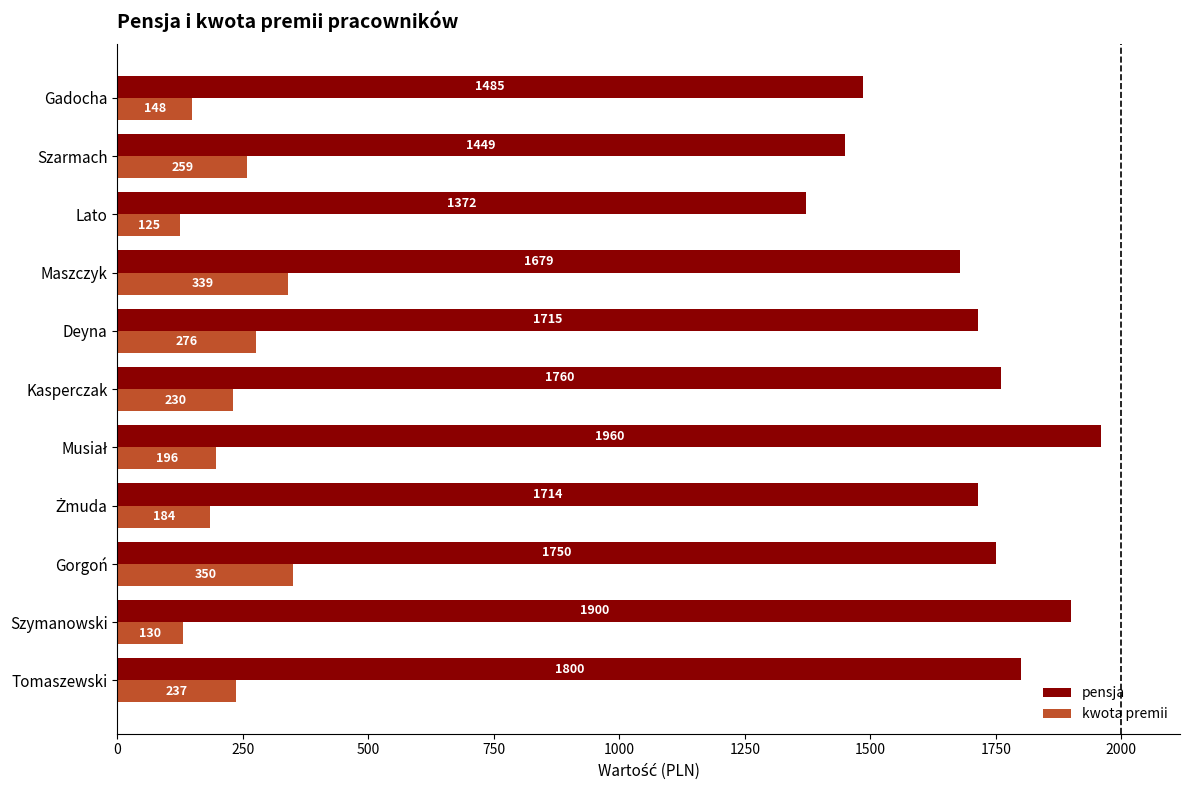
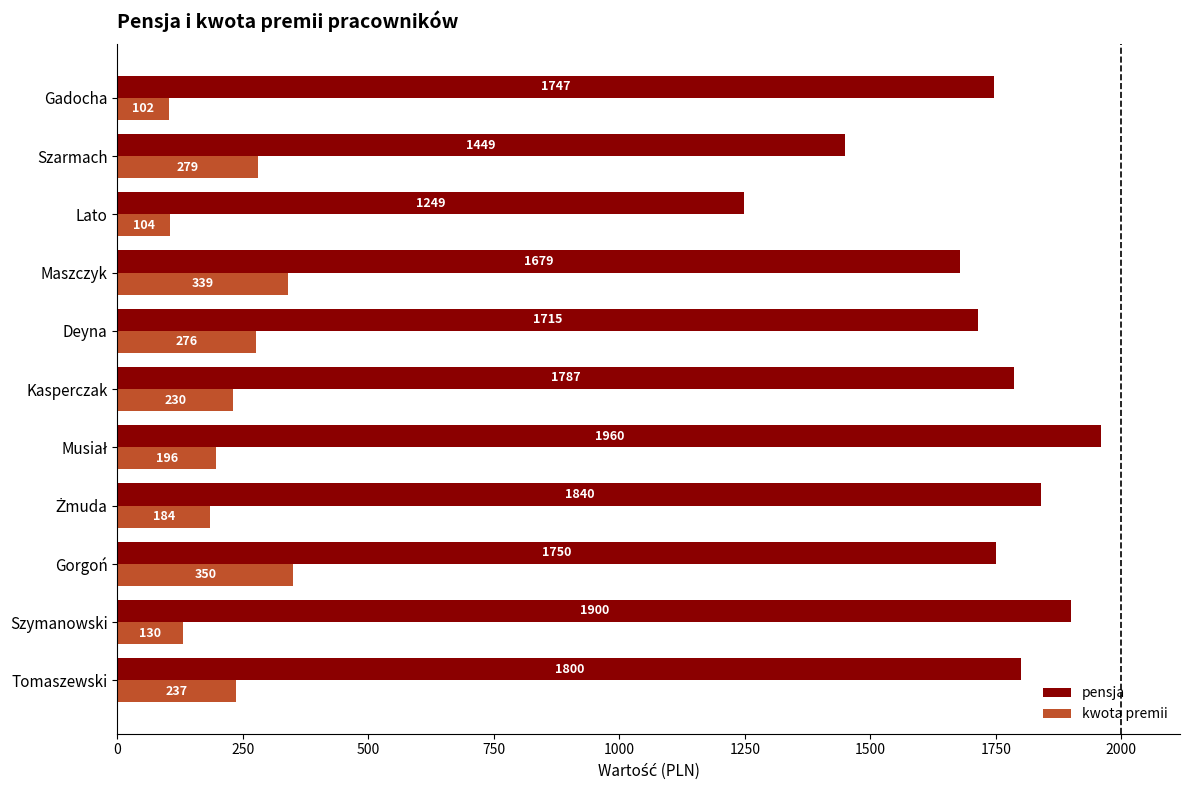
pensja, Gadocha: 1485 -> 1747
kwota premii, Gadocha: 148 -> 102
kwota premii, Szarmach: 259 -> 279
pensja, Lato: 1372 -> 1249
kwota premii, Lato: 125 -> 104
pensja, Kasperczak: 1760 -> 1787
pensja, Żmuda: 1714 -> 1840
